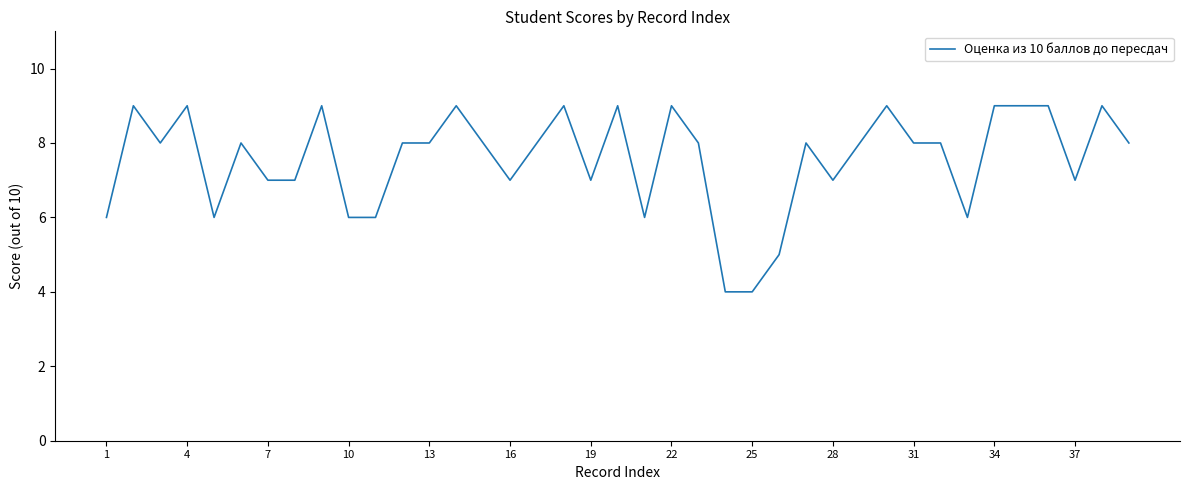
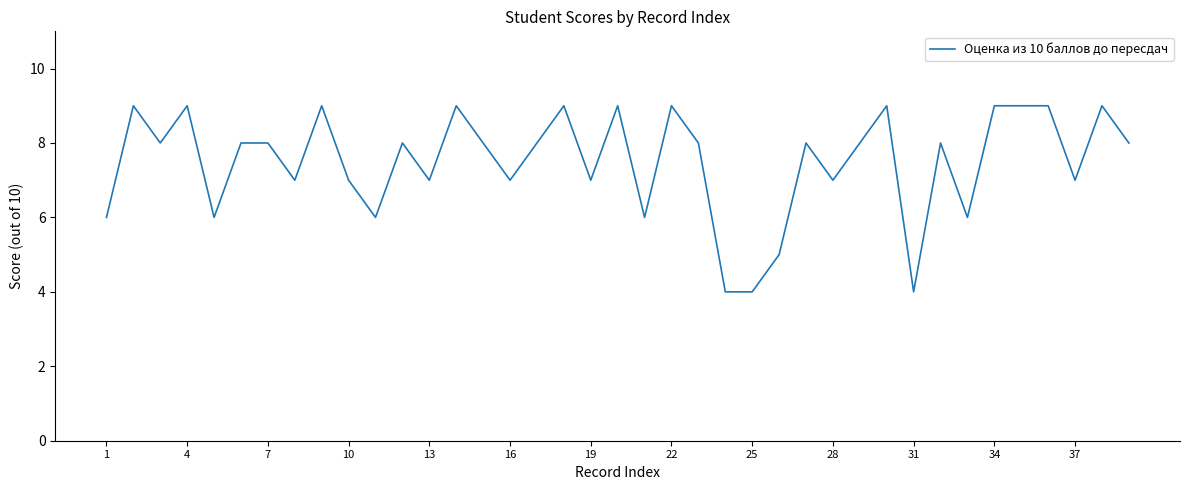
7: 7 -> 8
10: 6 -> 7
13: 8 -> 7
31: 8 -> 4
